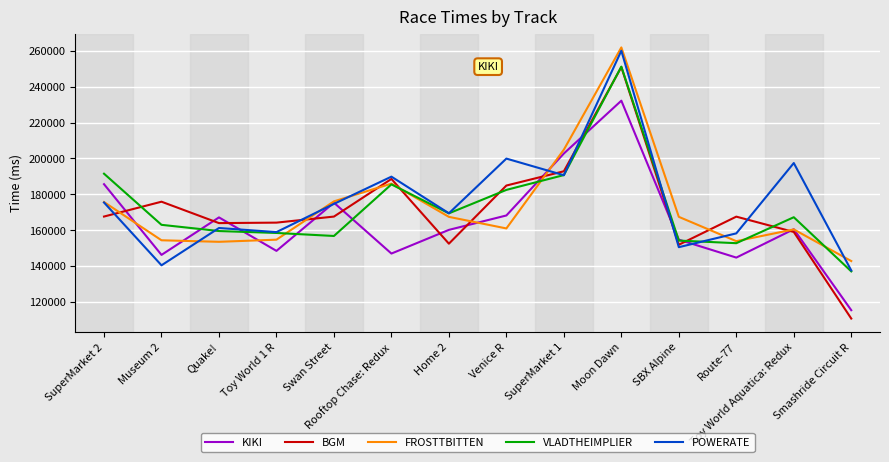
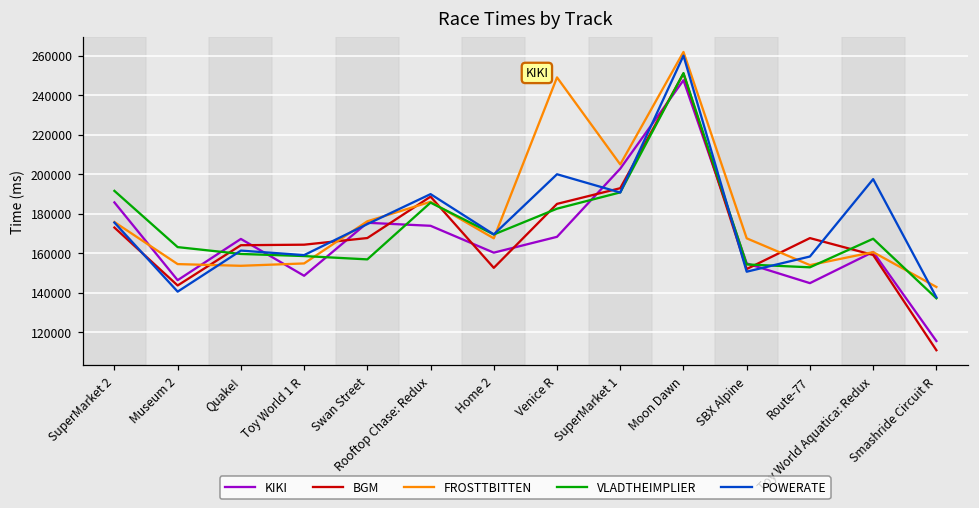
BGM, SuperMarket 2: 168000 -> 173000
BGM, Museum 2: 176000 -> 144000
KIKI, Rooftop Chase: Redux: 147000 -> 174000
FROSTTBITTEN, Venice R: 161000 -> 249000
KIKI, Moon Dawn: 232000 -> 248000
